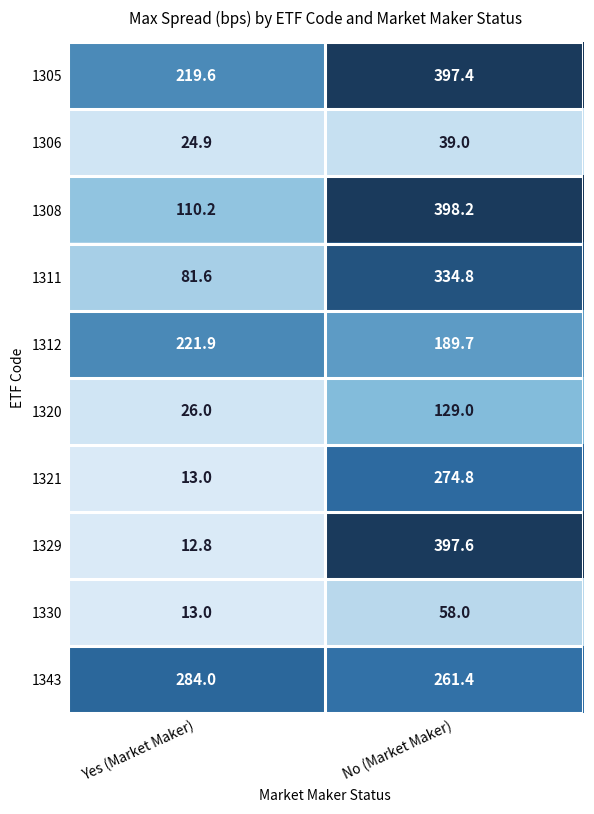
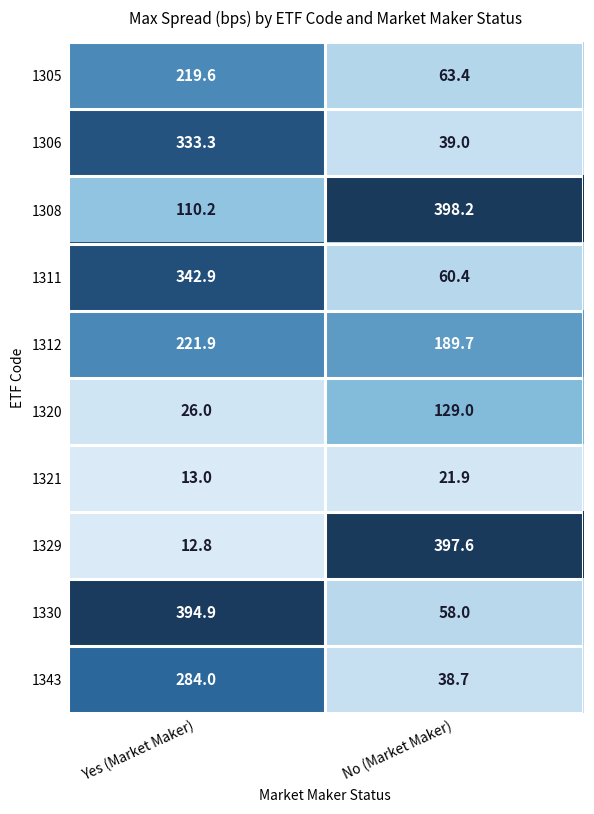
1305, No (Market Maker): 397.4 -> 63.4
1306, Yes (Market Maker): 24.9 -> 333.3
1311, Yes (Market Maker): 81.6 -> 342.9
1311, No (Market Maker): 334.8 -> 60.4
1321, No (Market Maker): 274.8 -> 21.9
1330, Yes (Market Maker): 13.0 -> 394.9
1343, No (Market Maker): 261.4 -> 38.7
